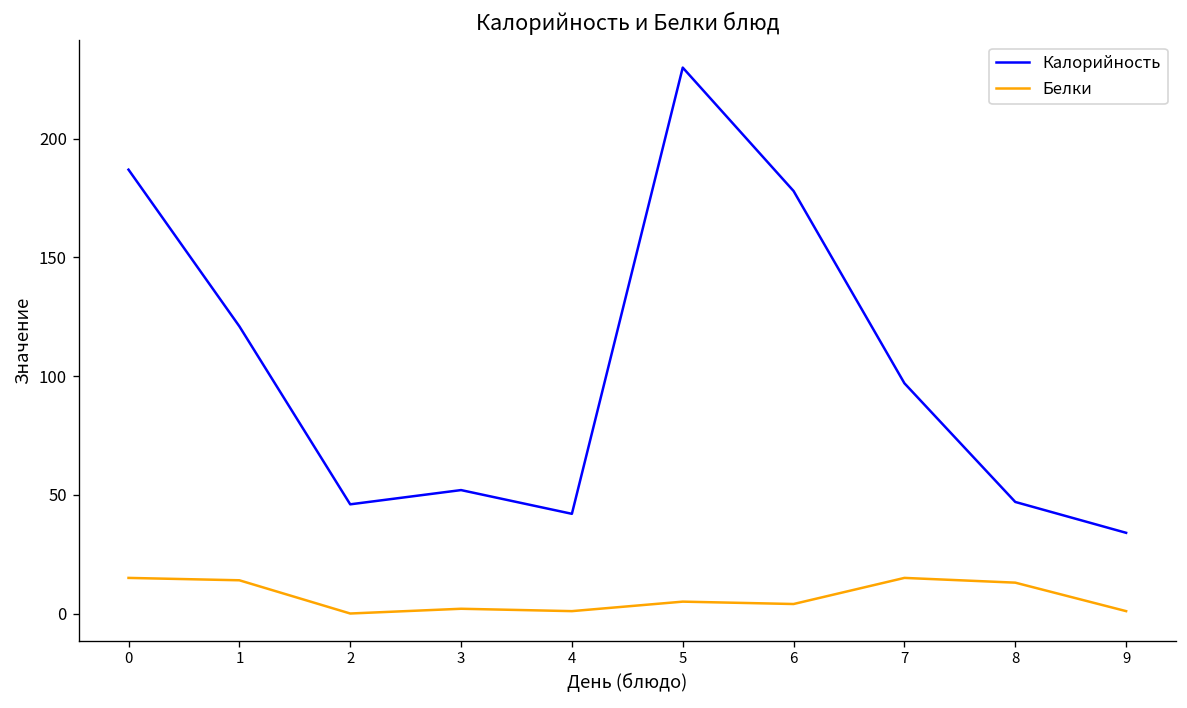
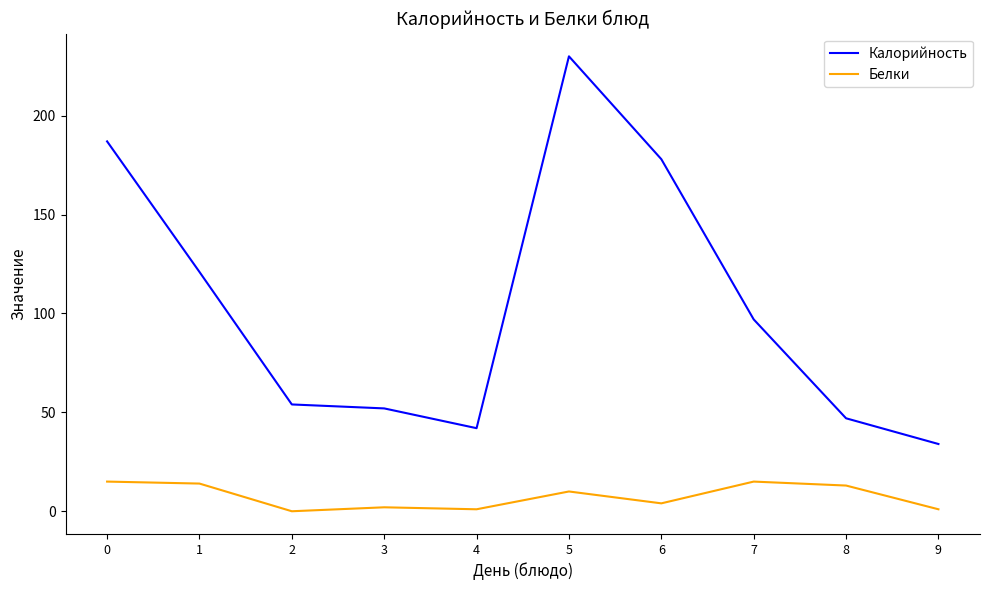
Калорийность, 2: 46 -> 54
Белки, 5: 5 -> 10
